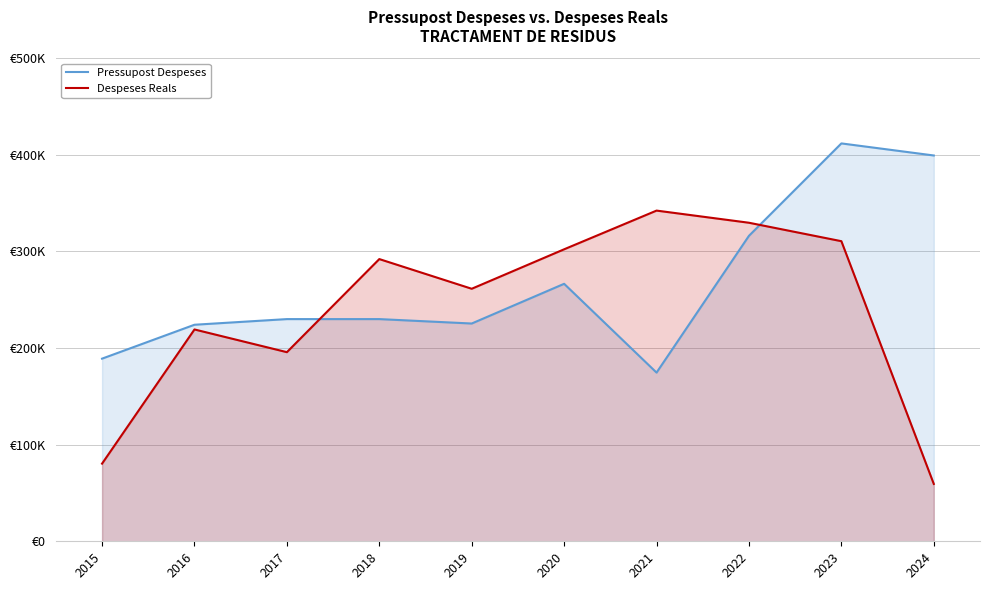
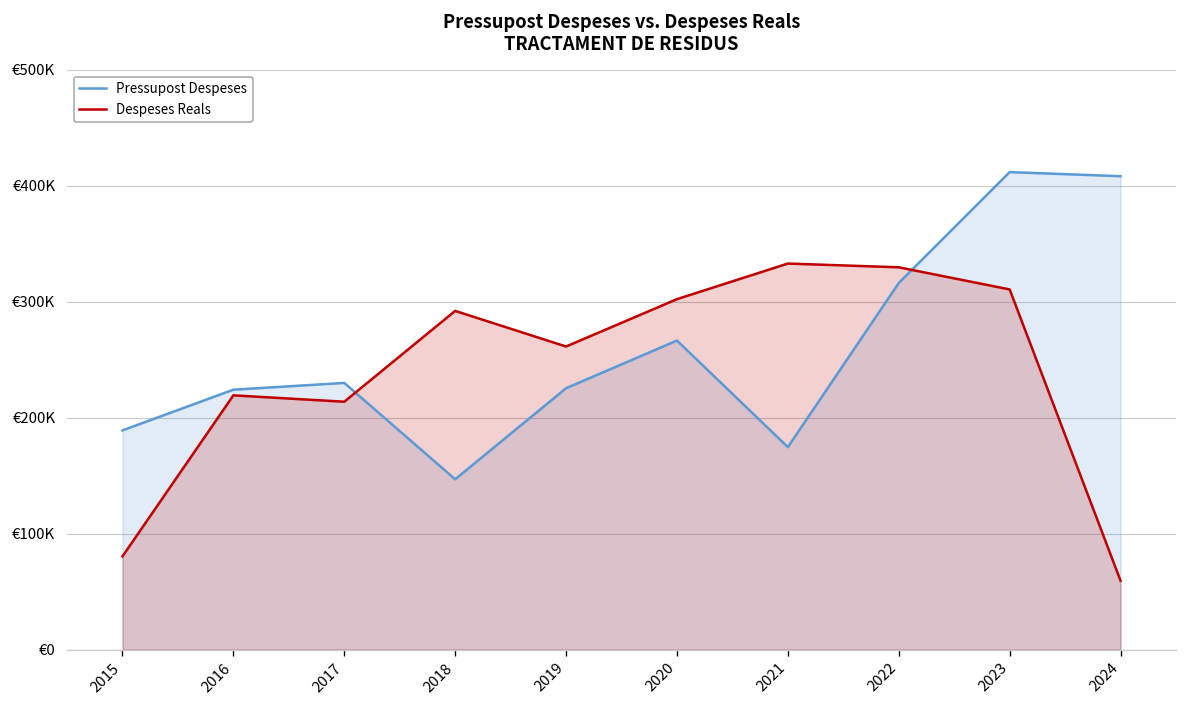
Despeses Reals, 2017: €200000 -> €210000
Pressupost Despeses, 2018: €230000 -> €150000
Despeses Reals, 2021: €340000 -> €330000
Pressupost Despeses, 2024: €400000 -> €410000
